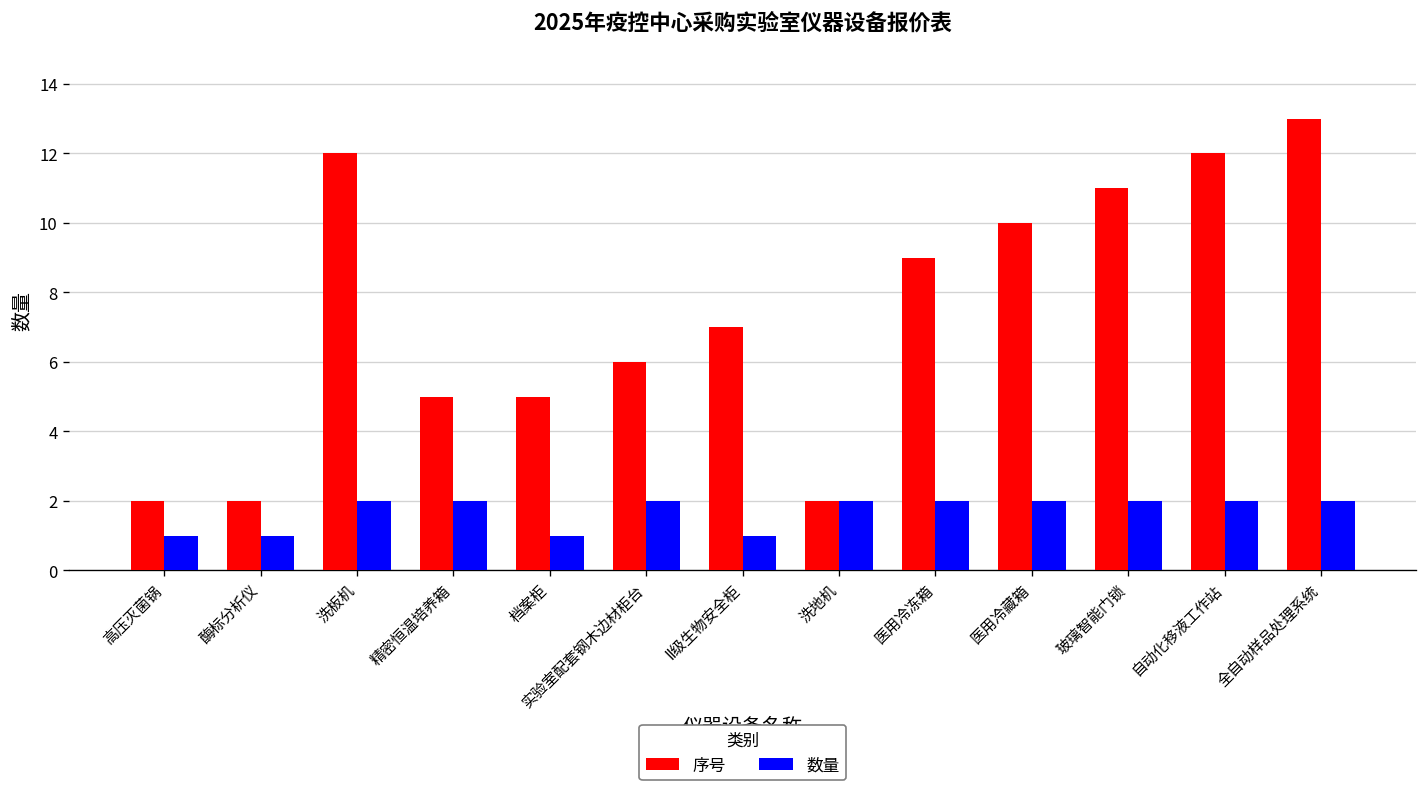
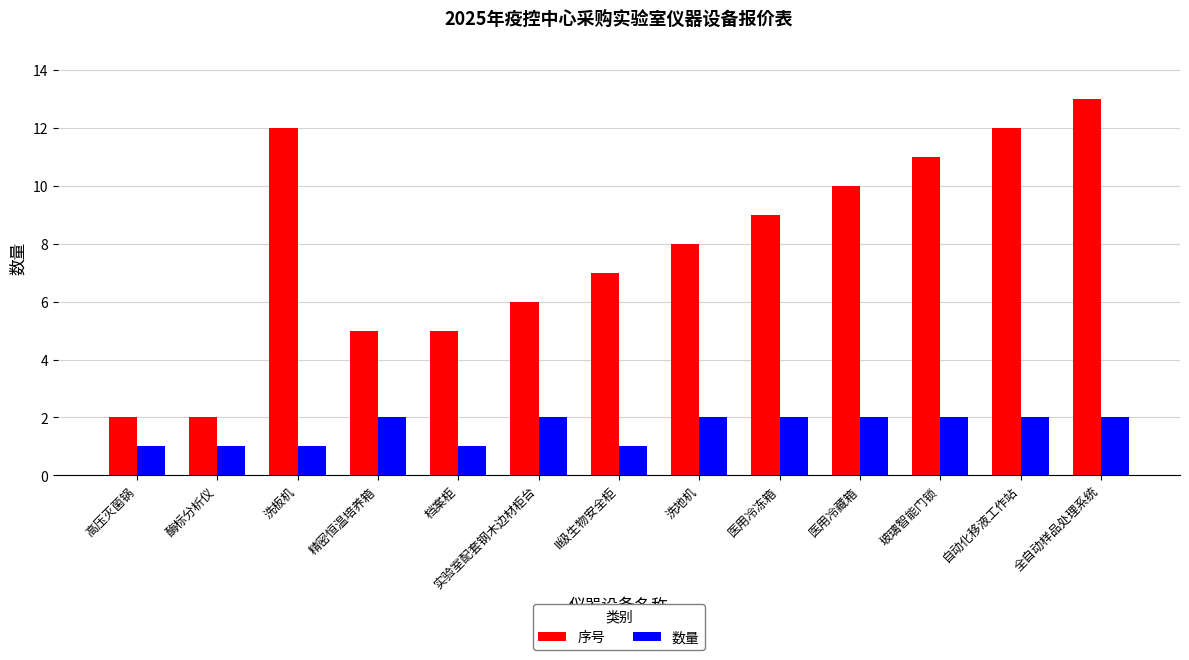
数量, 洗板机: 2 -> 1
序号, 洗地机: 2 -> 8
